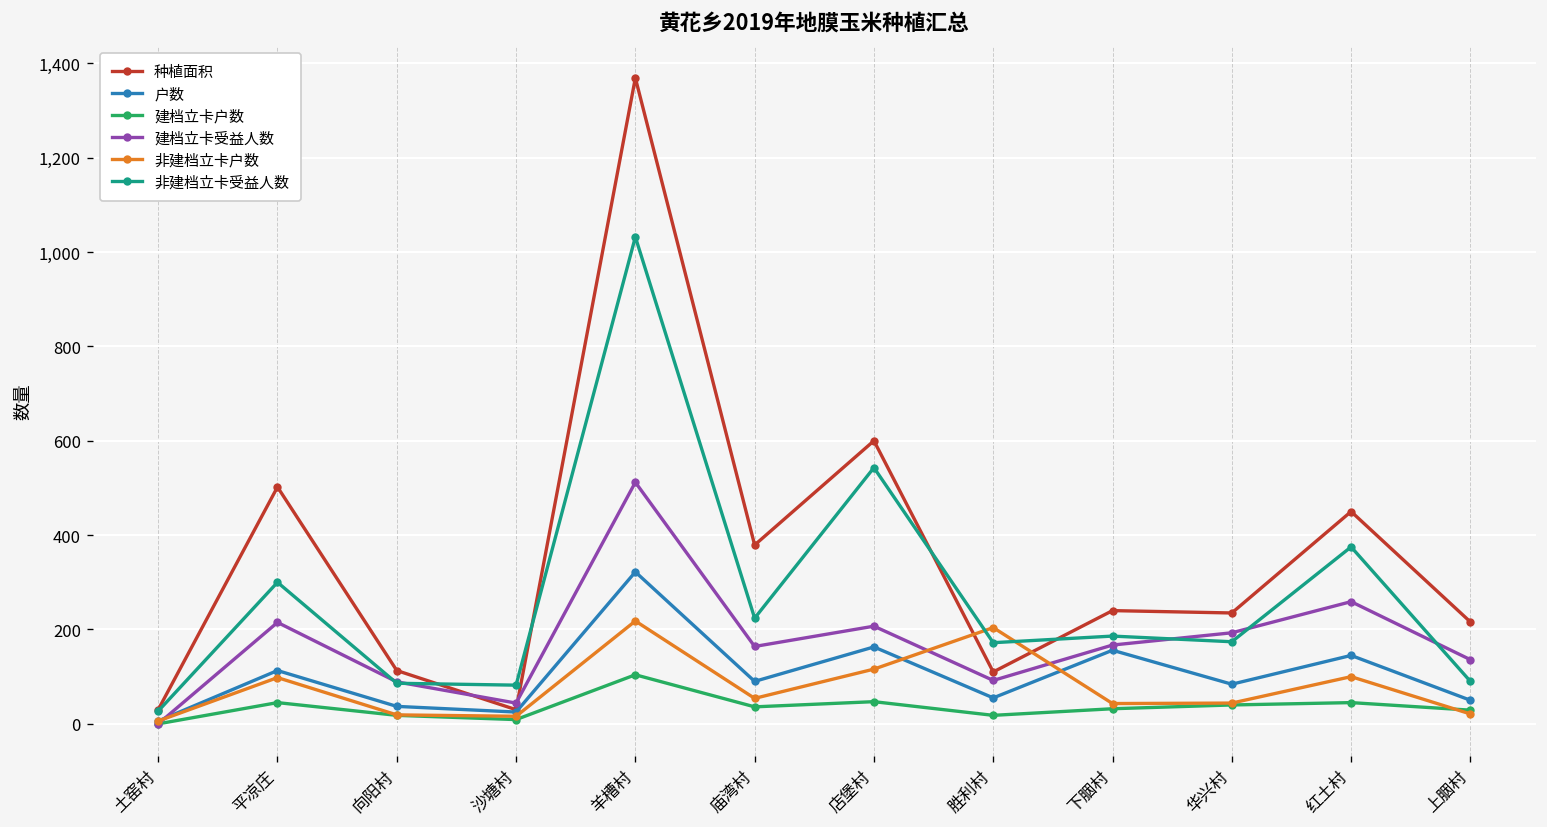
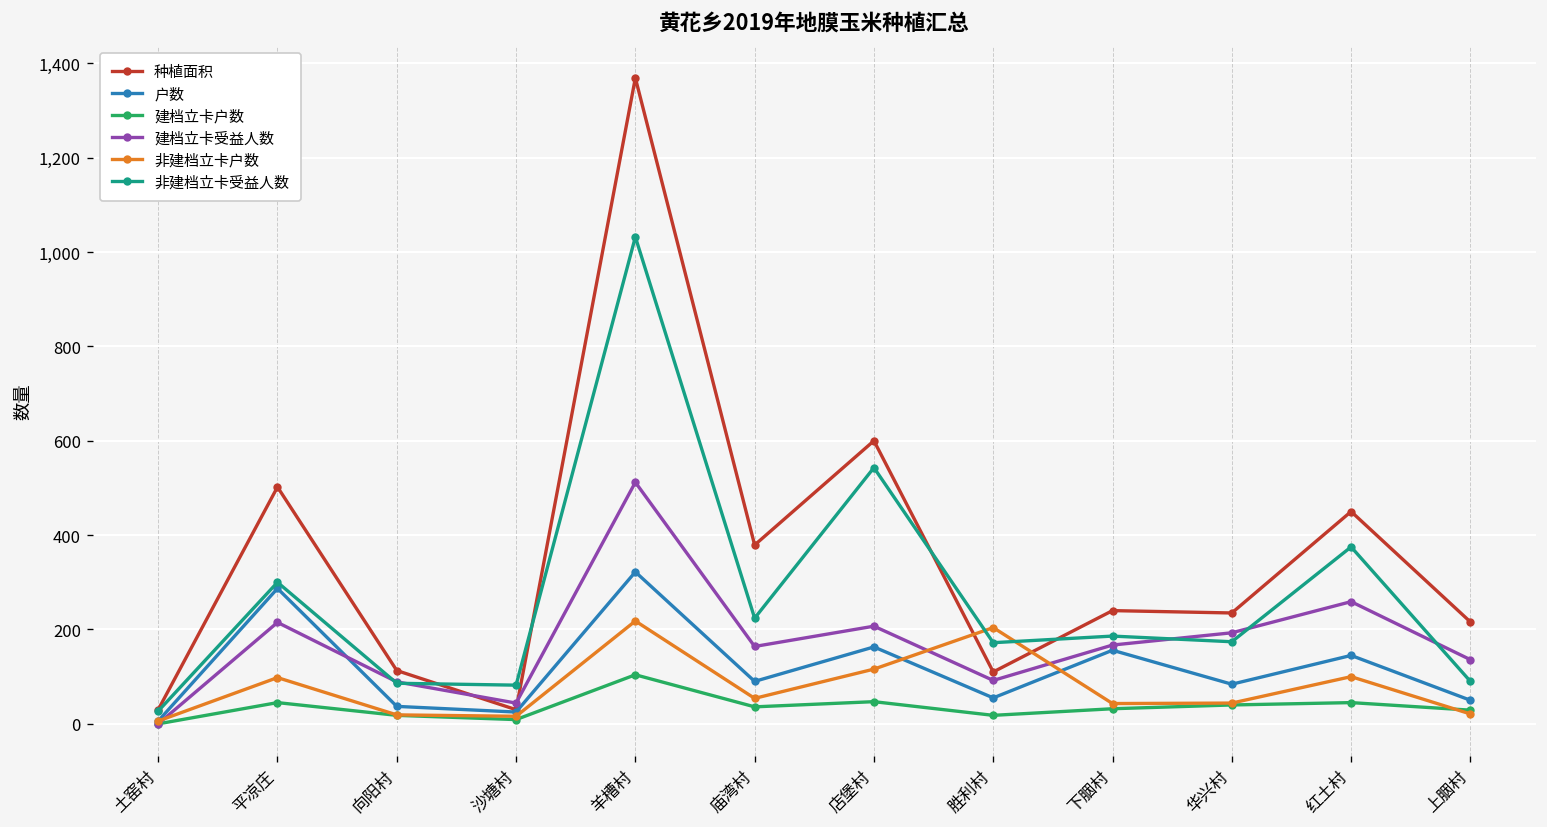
户数, 平凉庄: 110 -> 290
